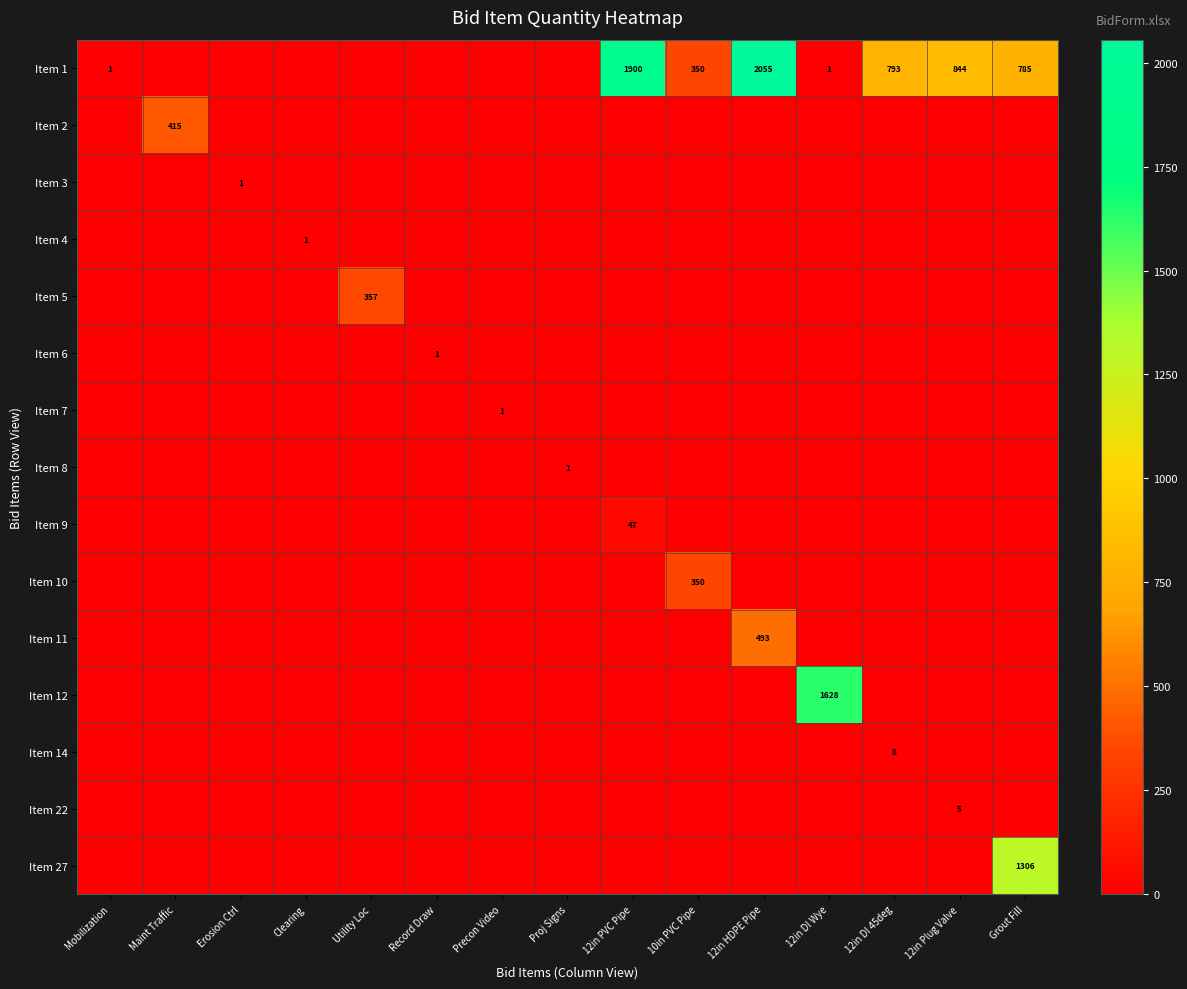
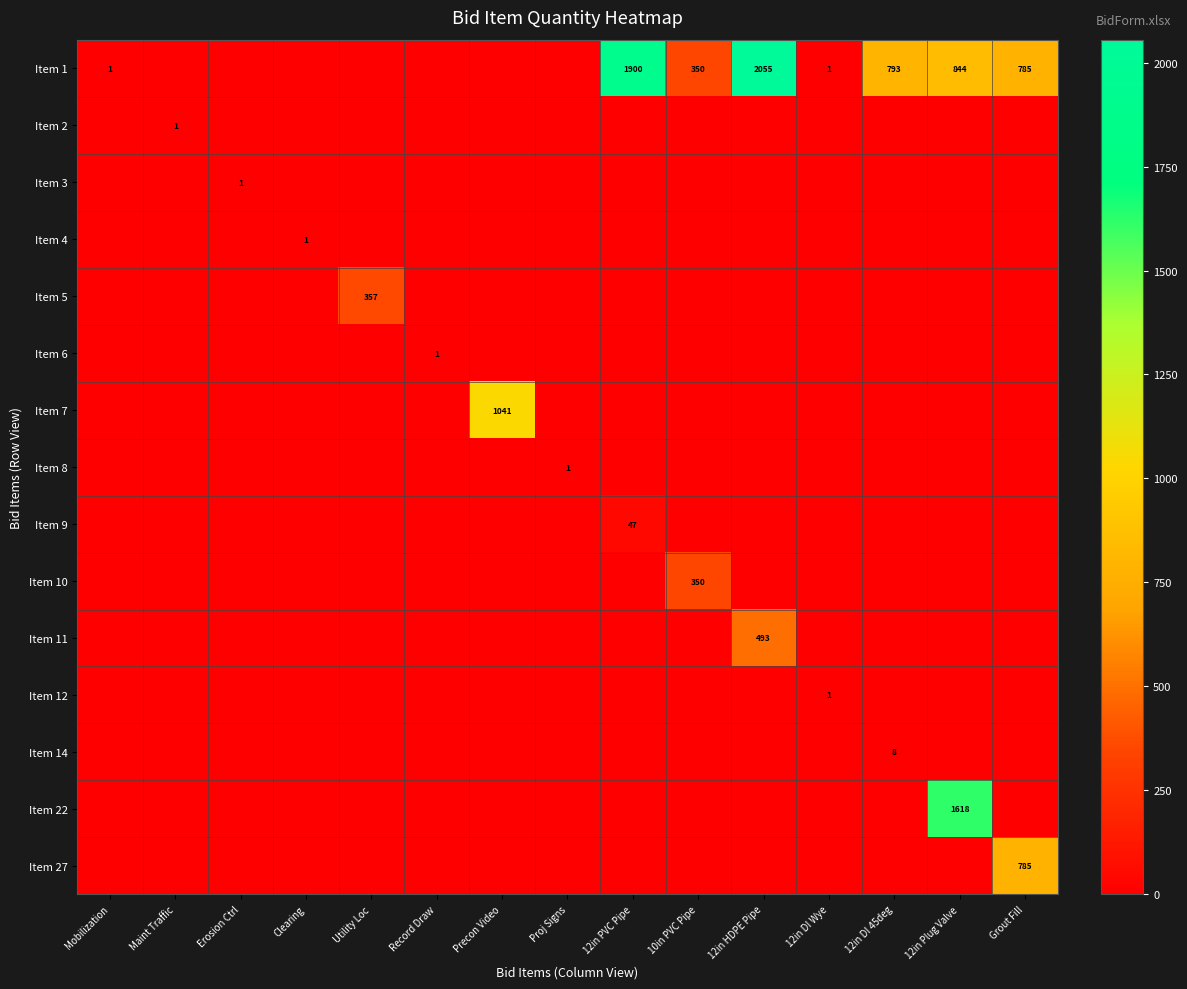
Item 2, Maint Traffic: 415 -> 1
Item 7, Precon Video: 1 -> 1041
Item 12, 12in DI Wye: 1628 -> 1
Item 22, 12in Plug Valve: 5 -> 1618
Item 27, Grout Fill: 1306 -> 785
